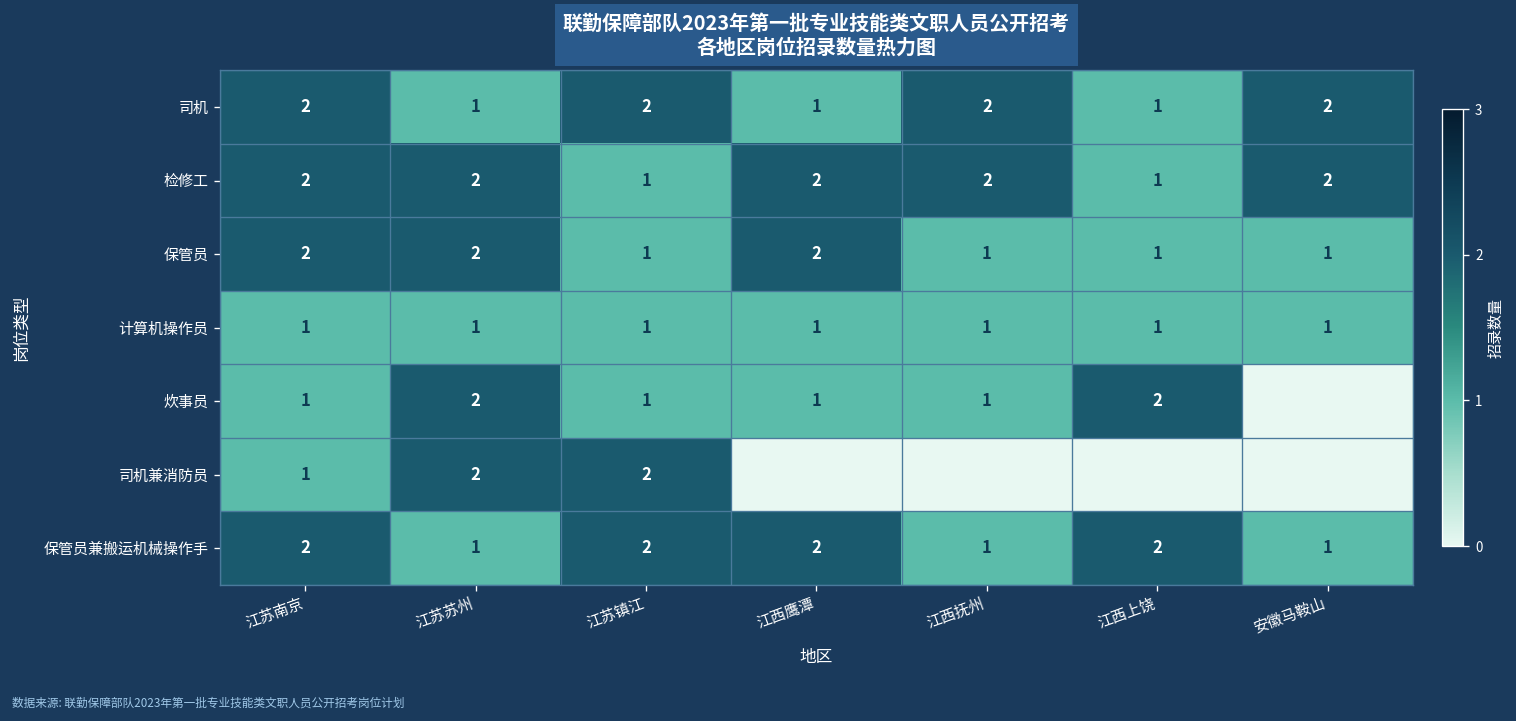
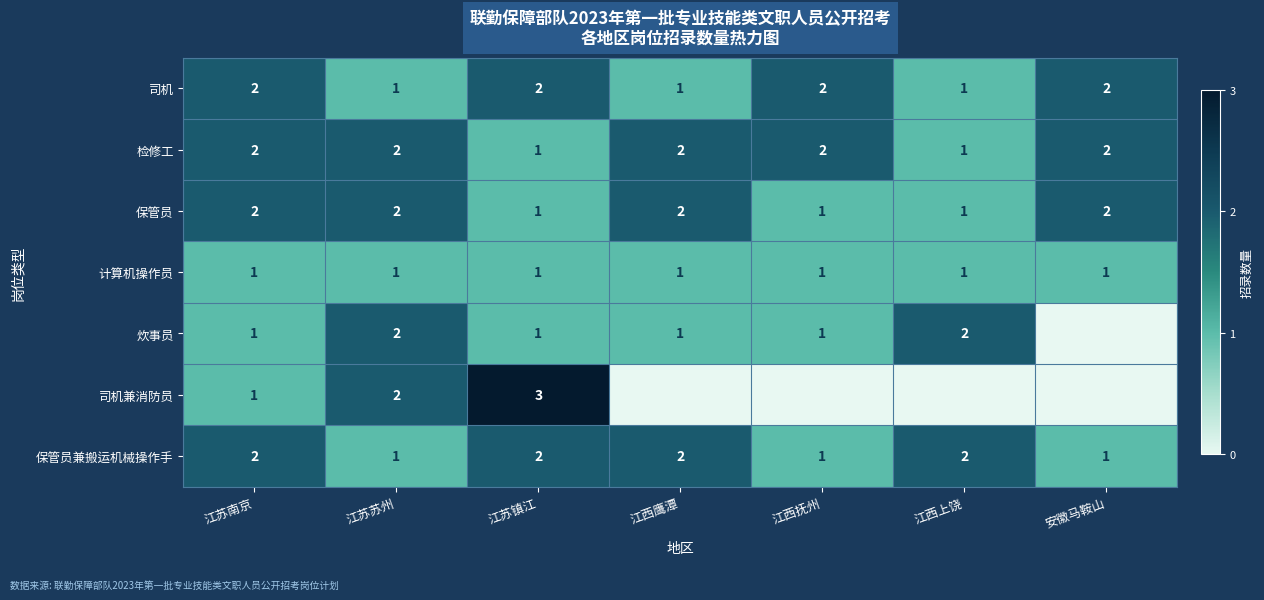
保管员, 安徽马鞍山: 1 -> 2
司机兼消防员, 江苏镇江: 2 -> 3
